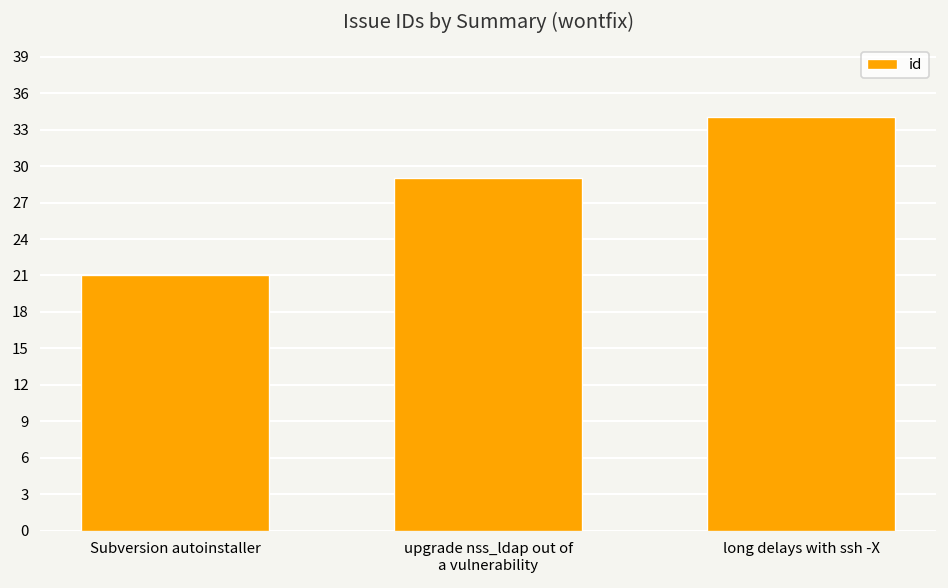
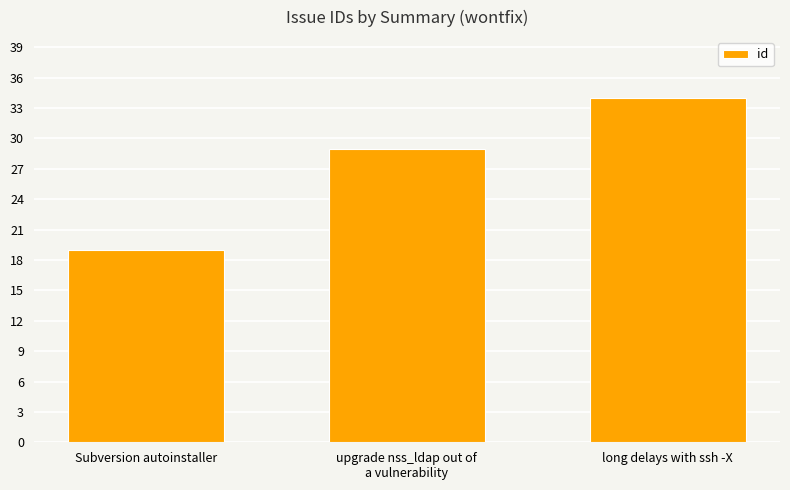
Subversion autoinstaller: 21 -> 19
